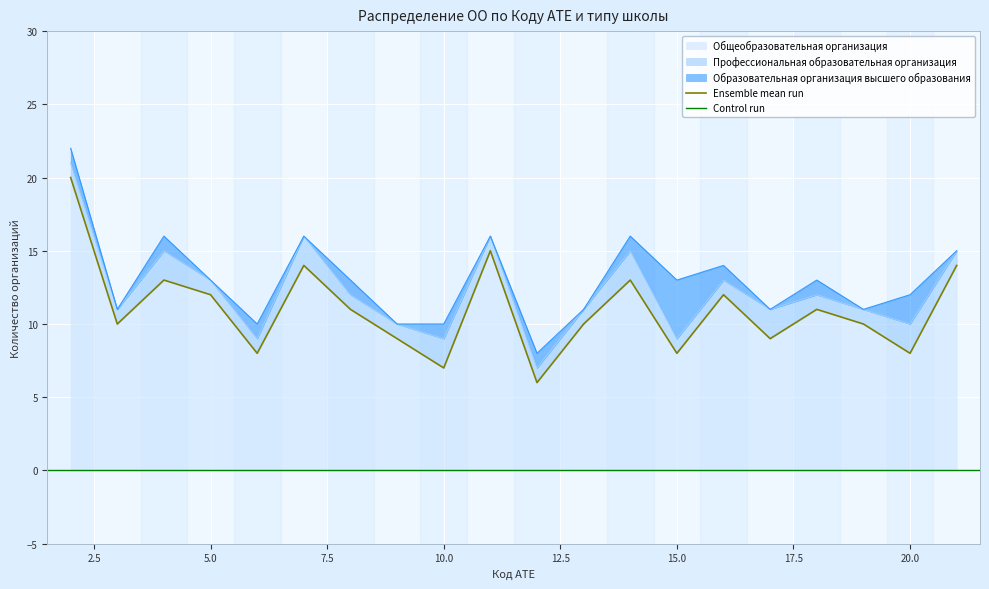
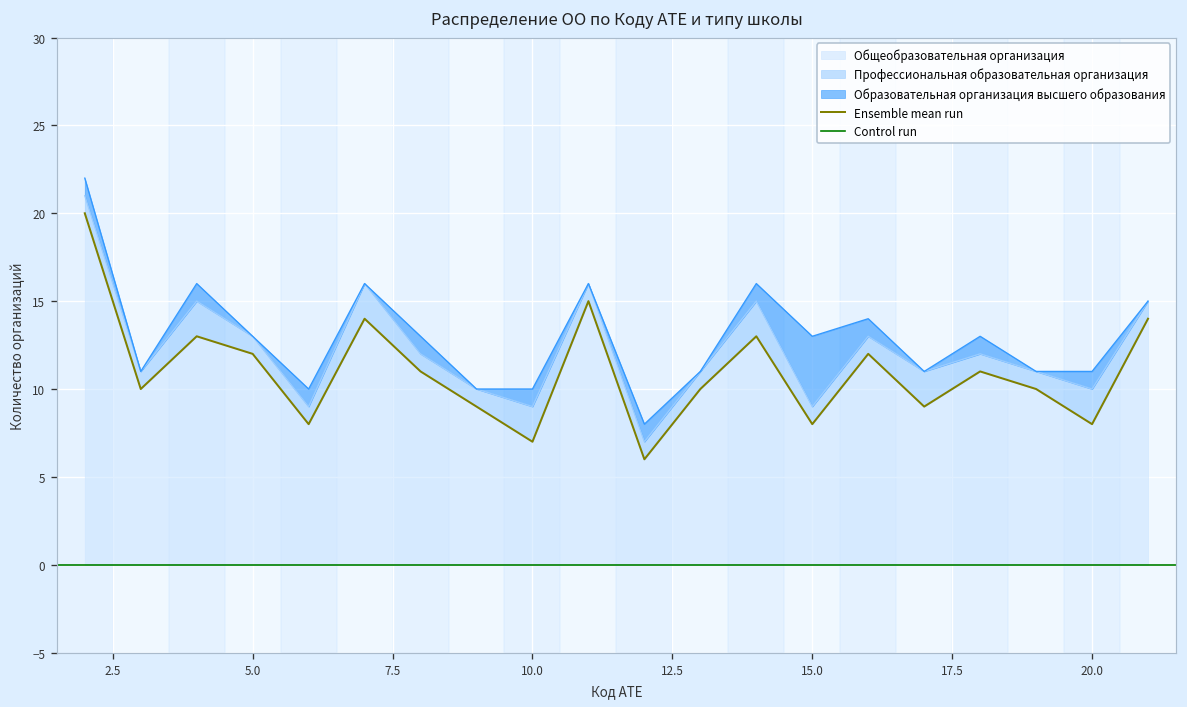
Образовательная организация высшего образования, 20.0: 2 -> 1
